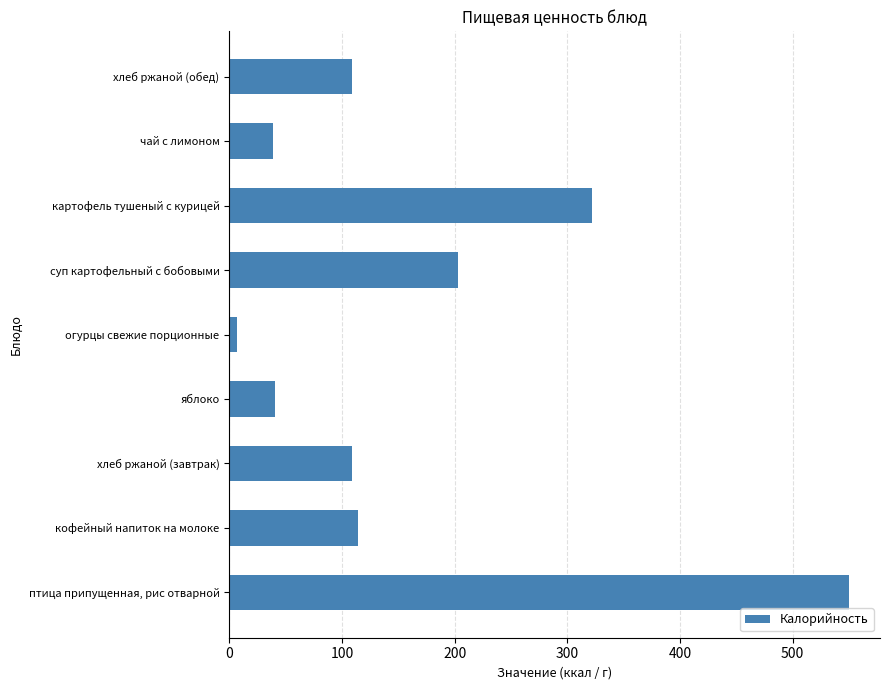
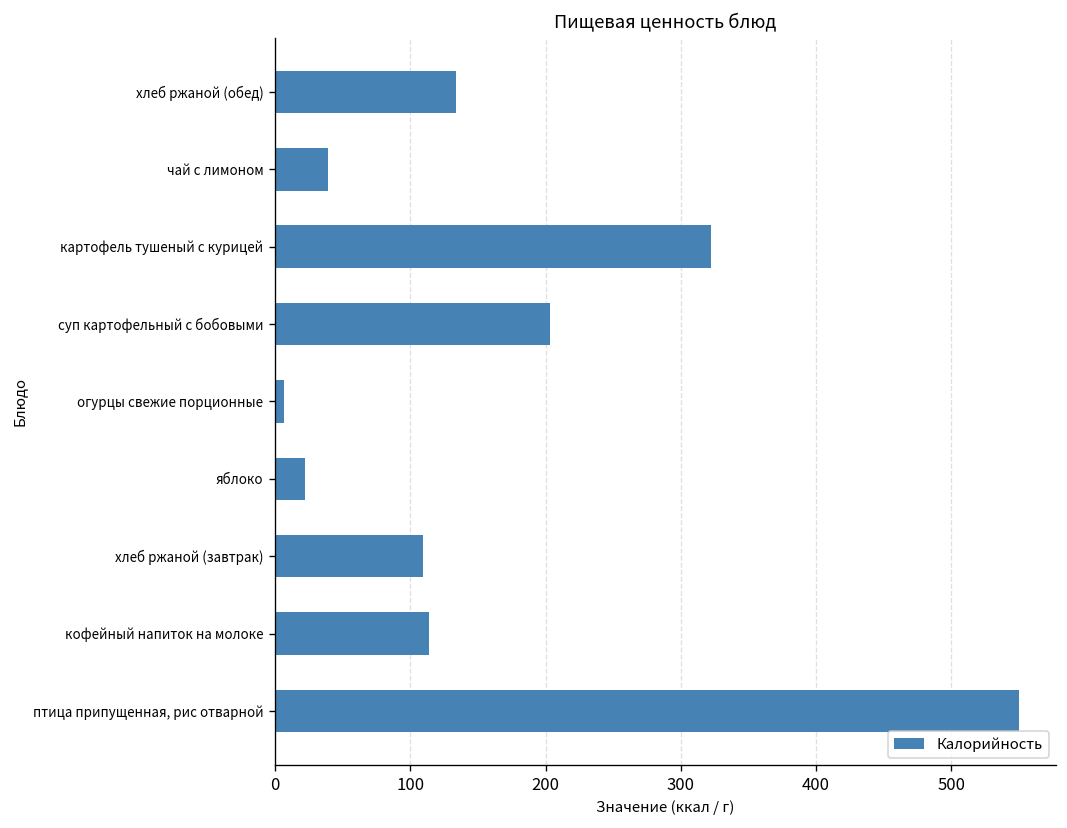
хлеб ржаной (обед): 109 -> 134
яблоко: 40 -> 22
